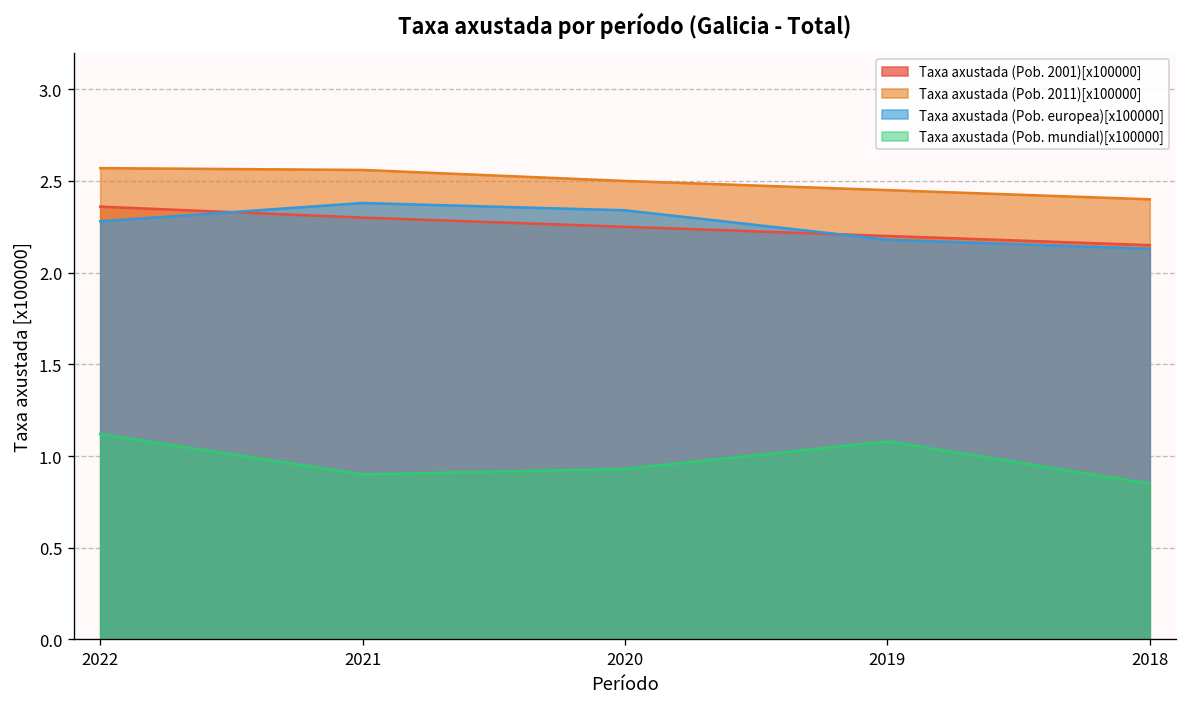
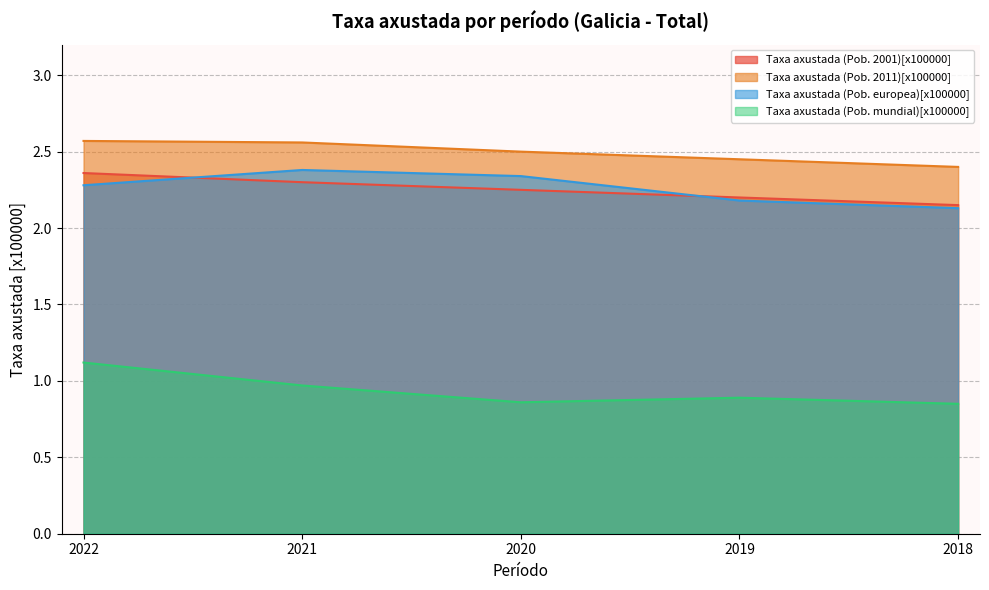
Taxa axustada (Pob. mundial)[x100000], 2021: 0.90 -> 0.97
Taxa axustada (Pob. mundial)[x100000], 2020: 0.93 -> 0.86
Taxa axustada (Pob. mundial)[x100000], 2019: 1.08 -> 0.89
